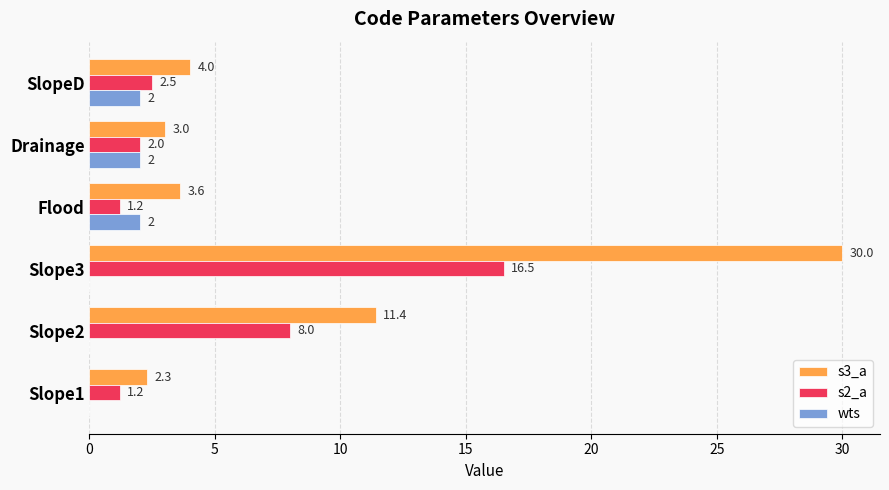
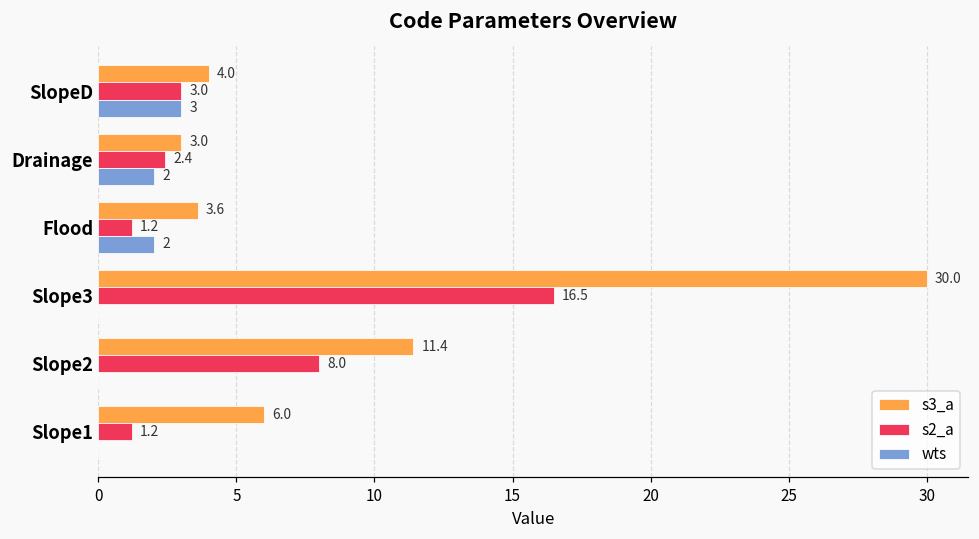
s2_a, SlopeD: 2.5 -> 3.0
wts, SlopeD: 2 -> 3
s2_a, Drainage: 2.0 -> 2.4
s3_a, Slope1: 2.3 -> 6.0
